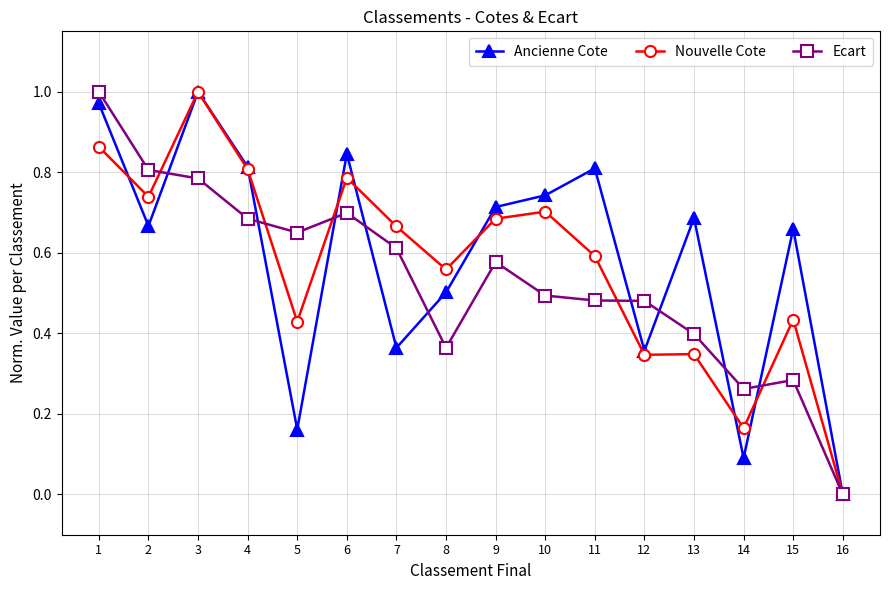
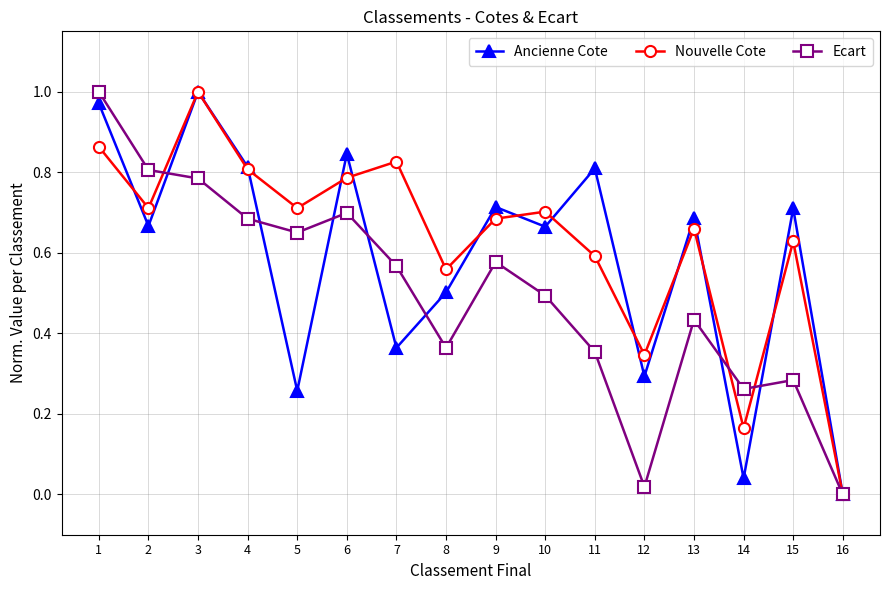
Nouvelle Cote, 2: 0.74 -> 0.71
Ancienne Cote, 5: 0.16 -> 0.26
Nouvelle Cote, 5: 0.43 -> 0.71
Nouvelle Cote, 7: 0.67 -> 0.83
Ecart, 7: 0.61 -> 0.57
Ancienne Cote, 10: 0.74 -> 0.66
Ecart, 11: 0.48 -> 0.35
Ancienne Cote, 12: 0.36 -> 0.29
Ecart, 12: 0.48 -> 0.02
Nouvelle Cote, 13: 0.35 -> 0.66
Ecart, 13: 0.40 -> 0.43
Ancienne Cote, 14: 0.09 -> 0.04
Ancienne Cote, 15: 0.66 -> 0.71
Nouvelle Cote, 15: 0.43 -> 0.63
